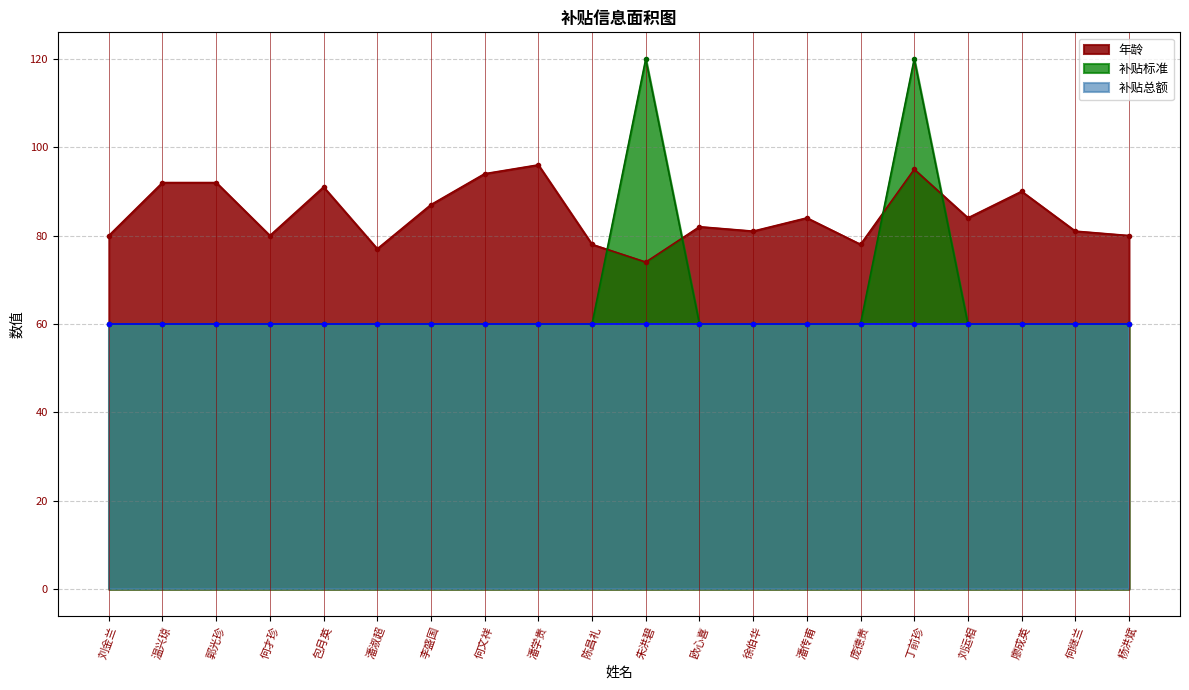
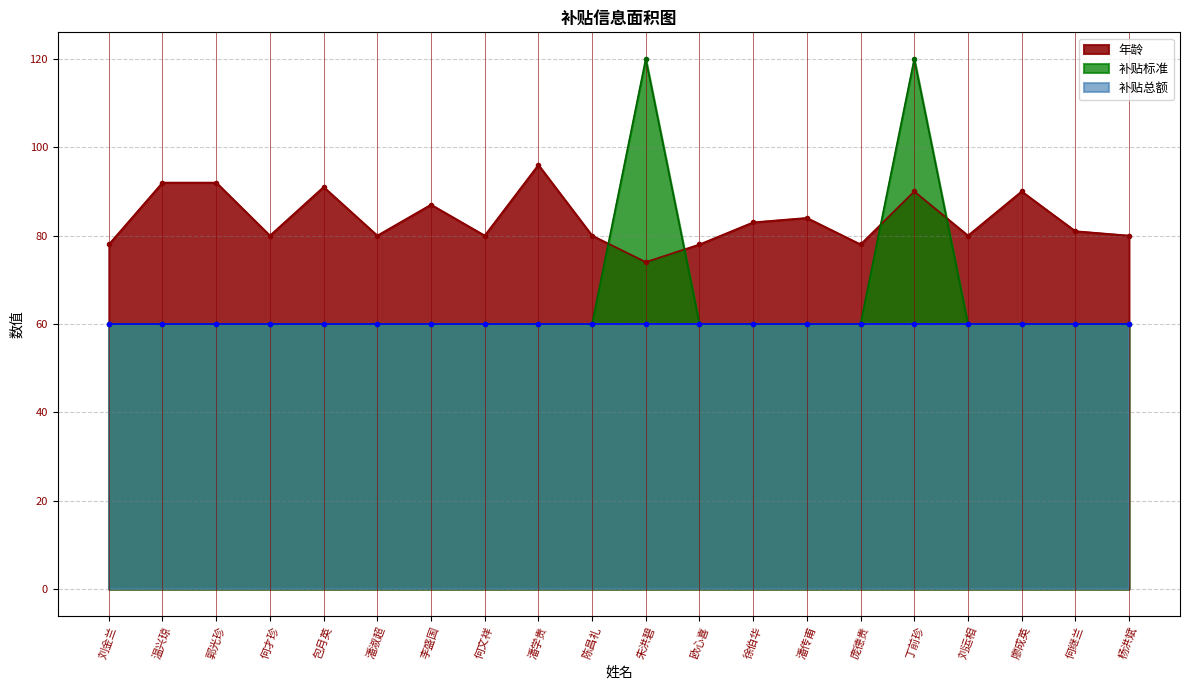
年龄, 刘金兰: 80 -> 78
年龄, 潘淑超: 77 -> 80
年龄, 何文祥: 94 -> 80
年龄, 陈昌礼: 78 -> 80
年龄, 欧心喜: 82 -> 78
年龄, 徐伯华: 81 -> 83
年龄, 丁前珍: 95 -> 90
年龄, 刘运相: 84 -> 80
